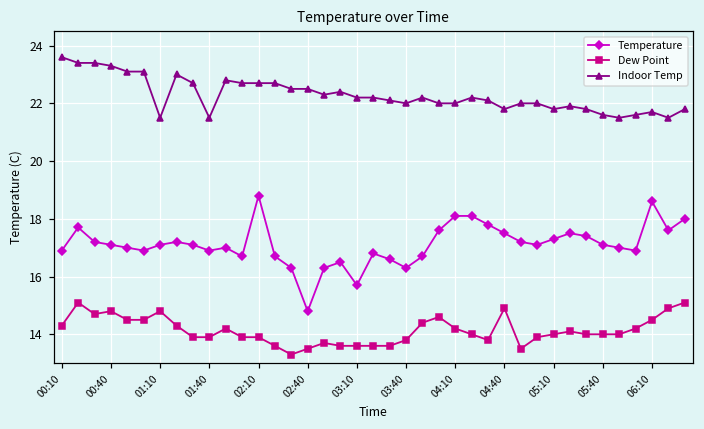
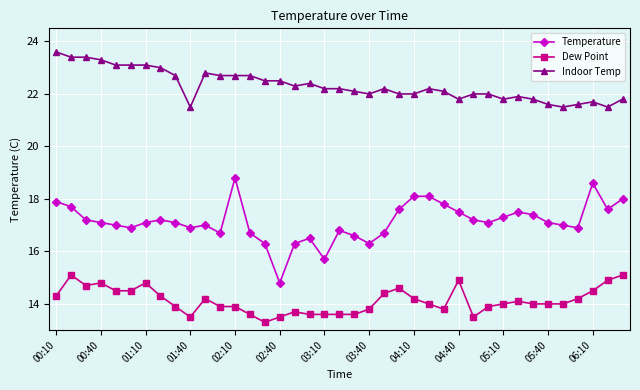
Temperature, 00:10: 16.9 -> 17.9
Indoor Temp, 01:10: 21.5 -> 23.1
Dew Point, 01:40: 13.9 -> 13.5
